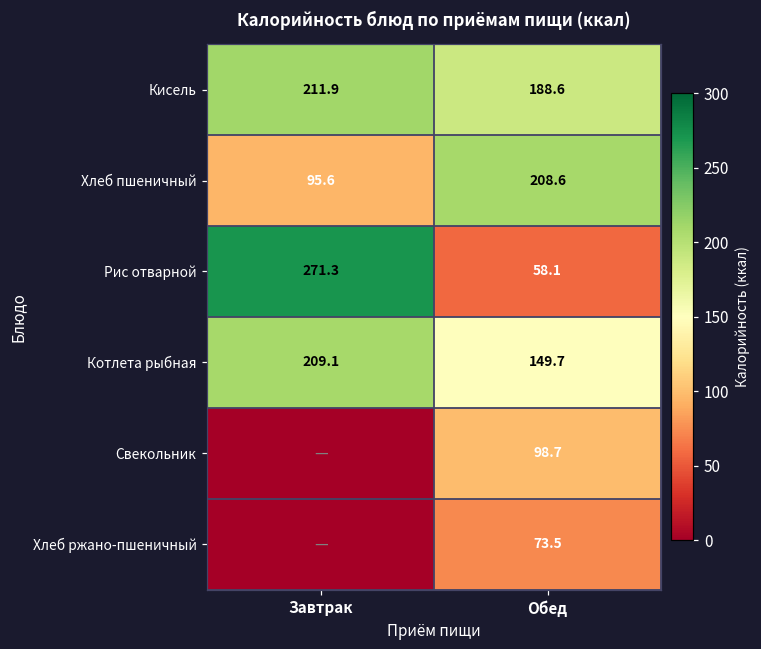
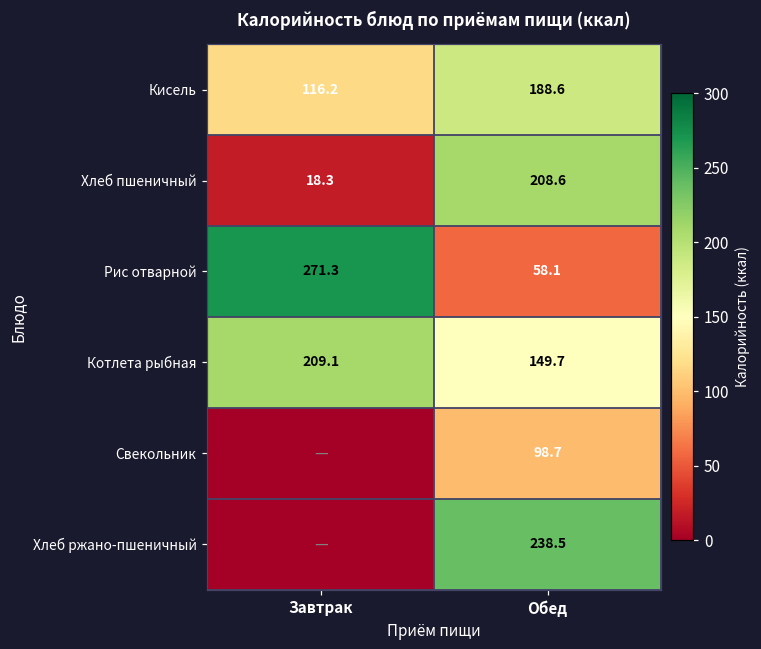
Кисель, Завтрак: 211.9 -> 116.2
Хлеб пшеничный, Завтрак: 95.6 -> 18.3
Хлеб ржано-пшеничный, Обед: 73.5 -> 238.5
